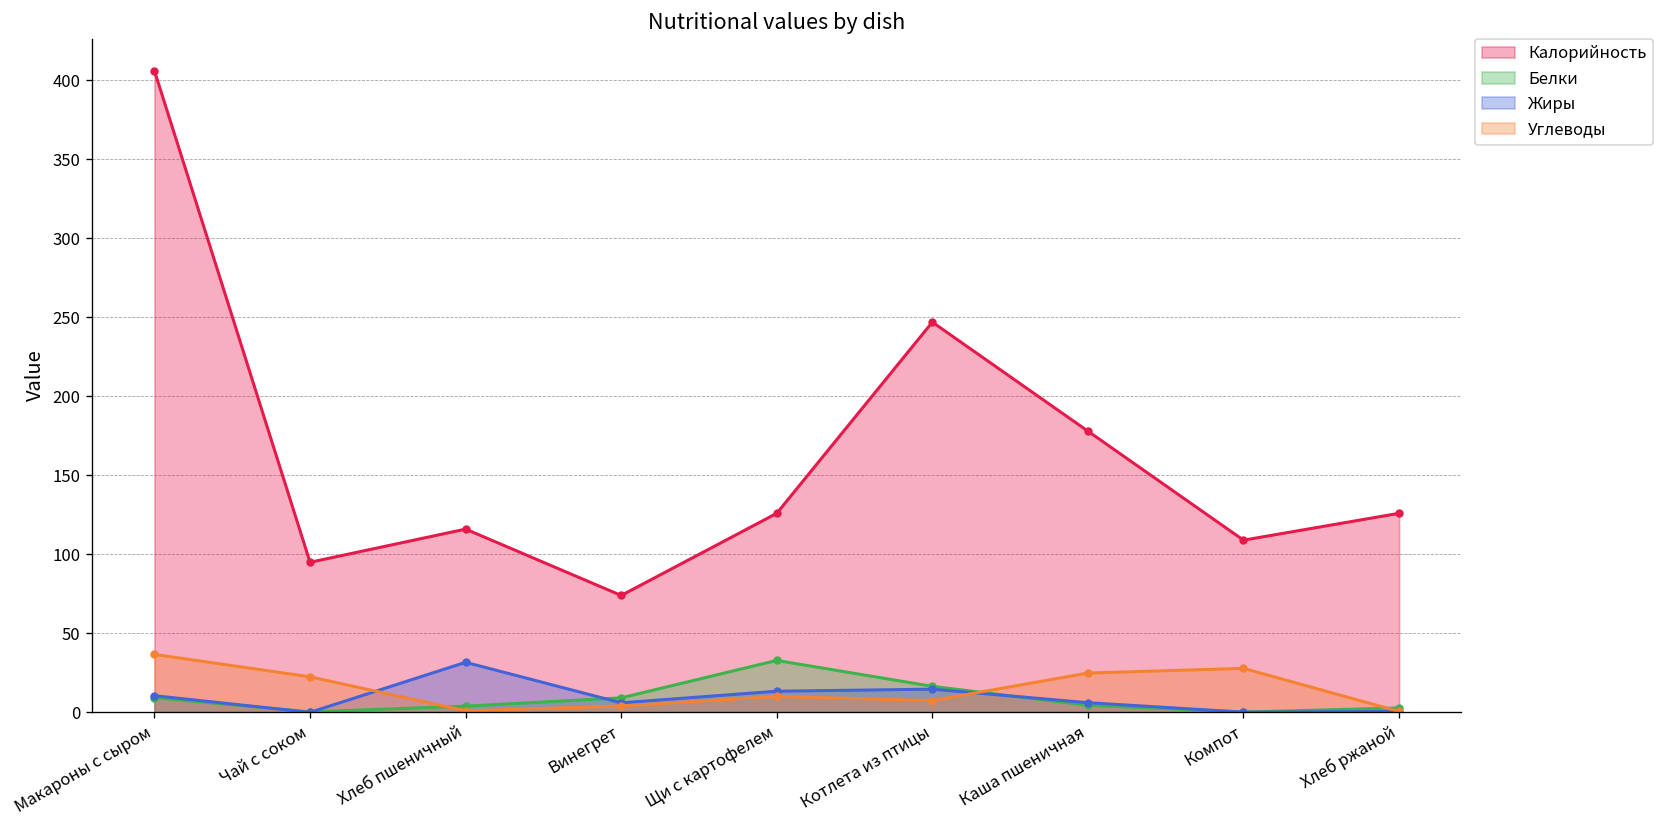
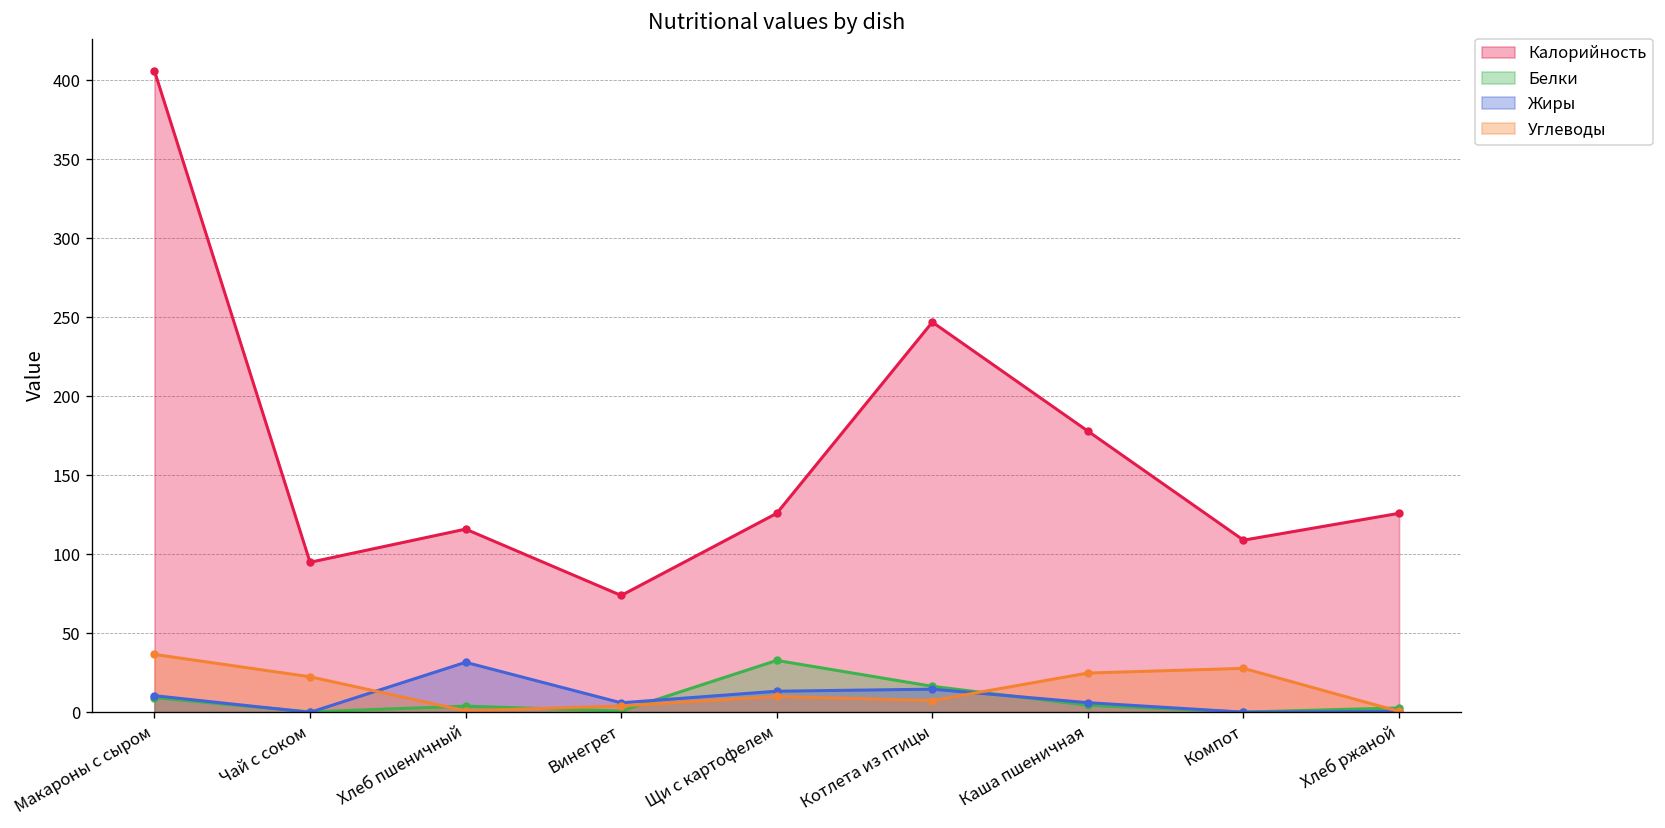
Белки, Винегрет: 9 -> 1
